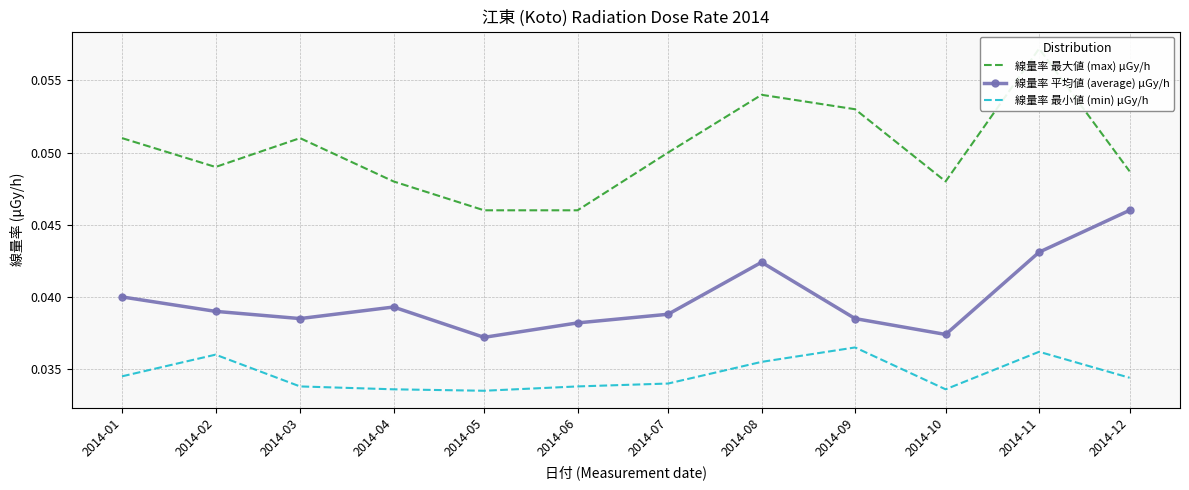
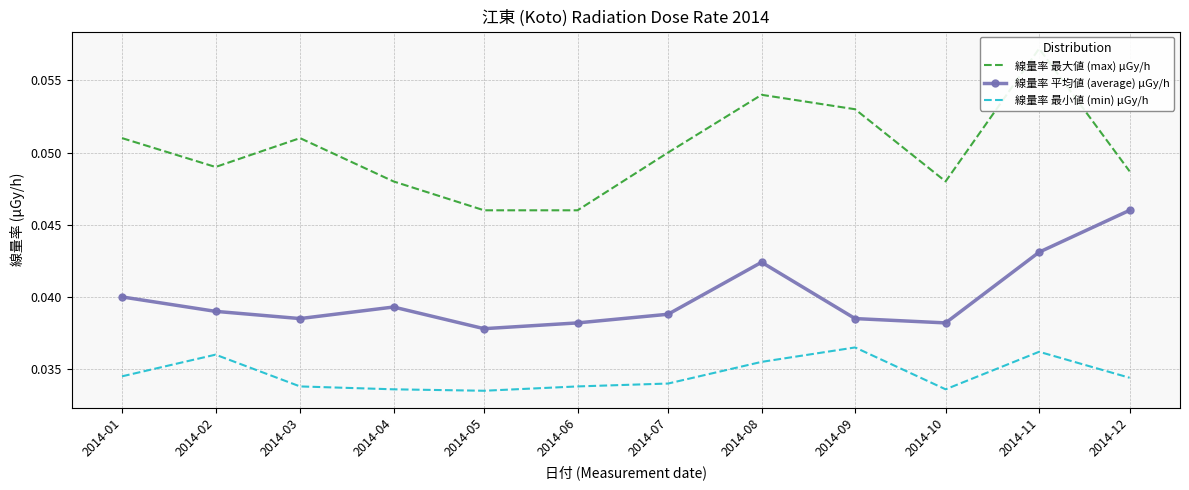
線量率 平均値 (average) μGy/h, 2014-05: 0.0372 -> 0.0378
線量率 平均値 (average) μGy/h, 2014-10: 0.0374 -> 0.0382
